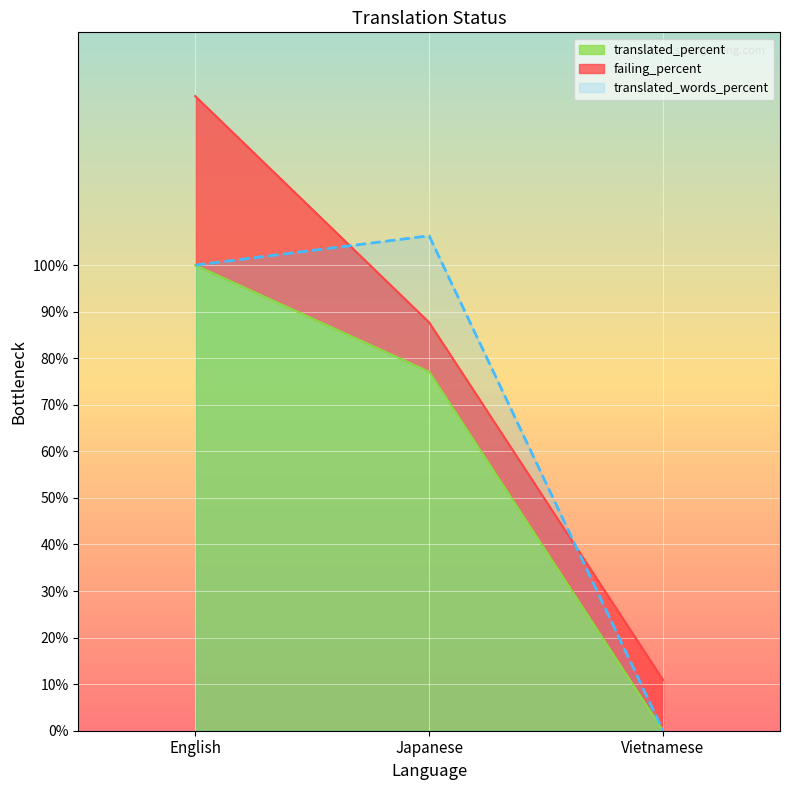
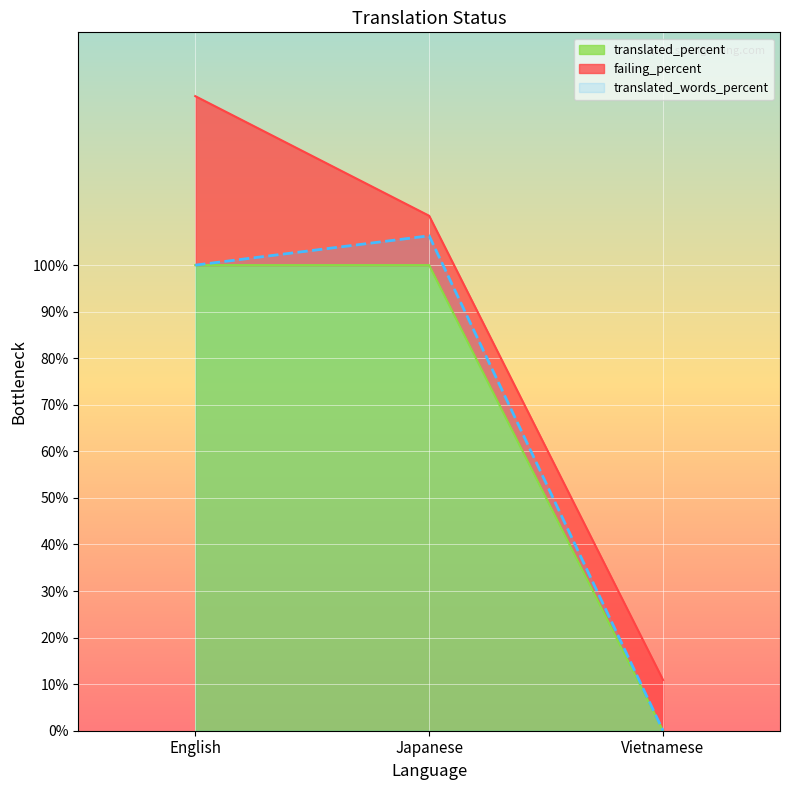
translated_percent, Japanese: 77% -> 100%
